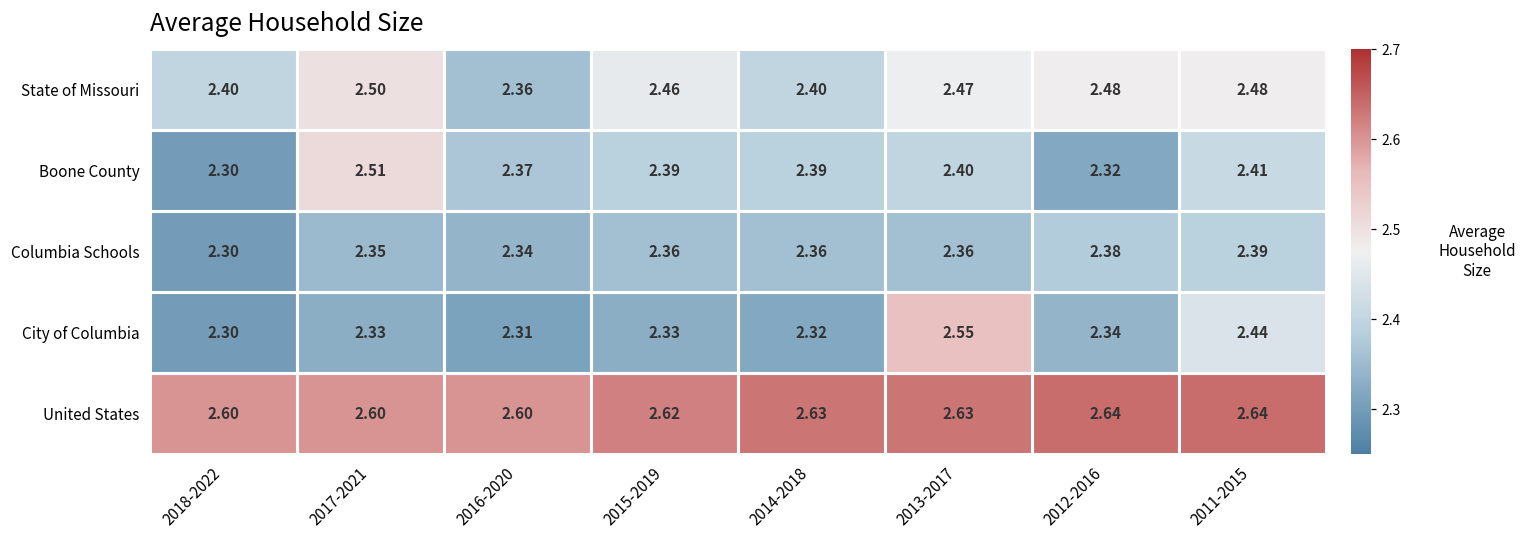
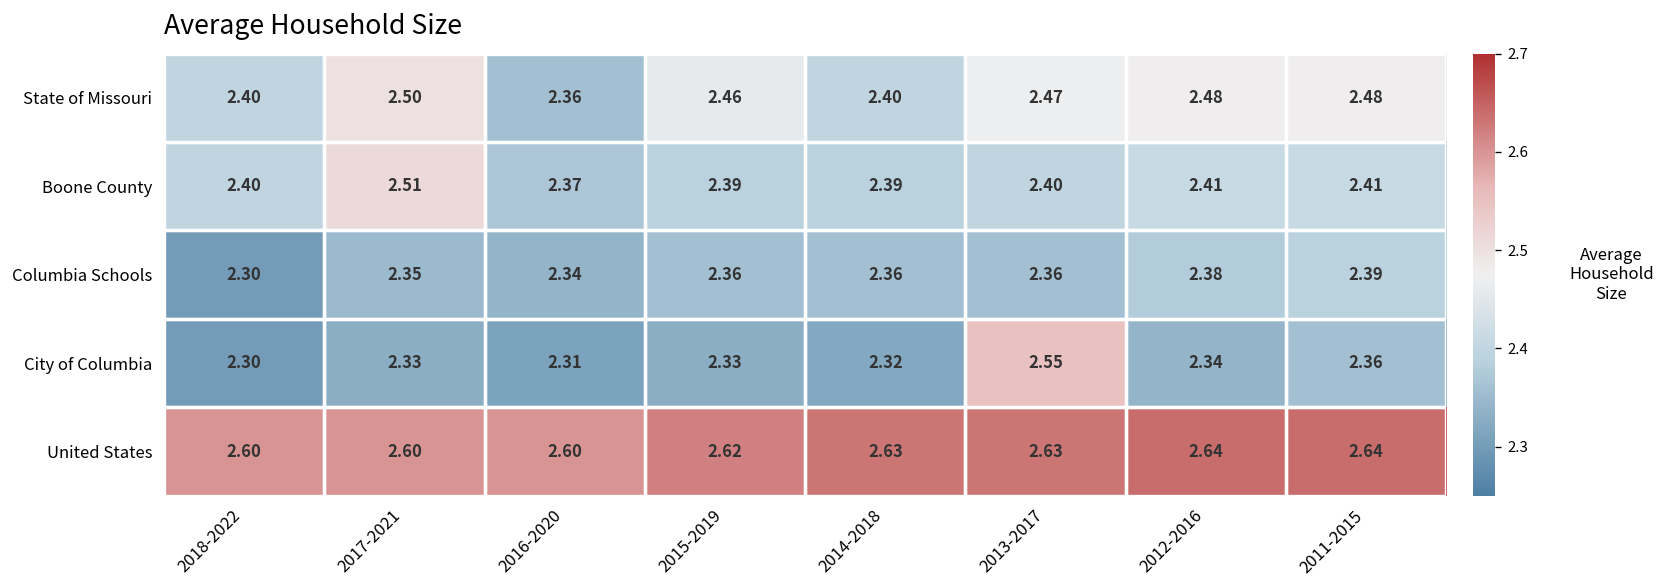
Boone County, 2018-2022: 2.30 -> 2.40
Boone County, 2012-2016: 2.32 -> 2.41
City of Columbia, 2011-2015: 2.44 -> 2.36
